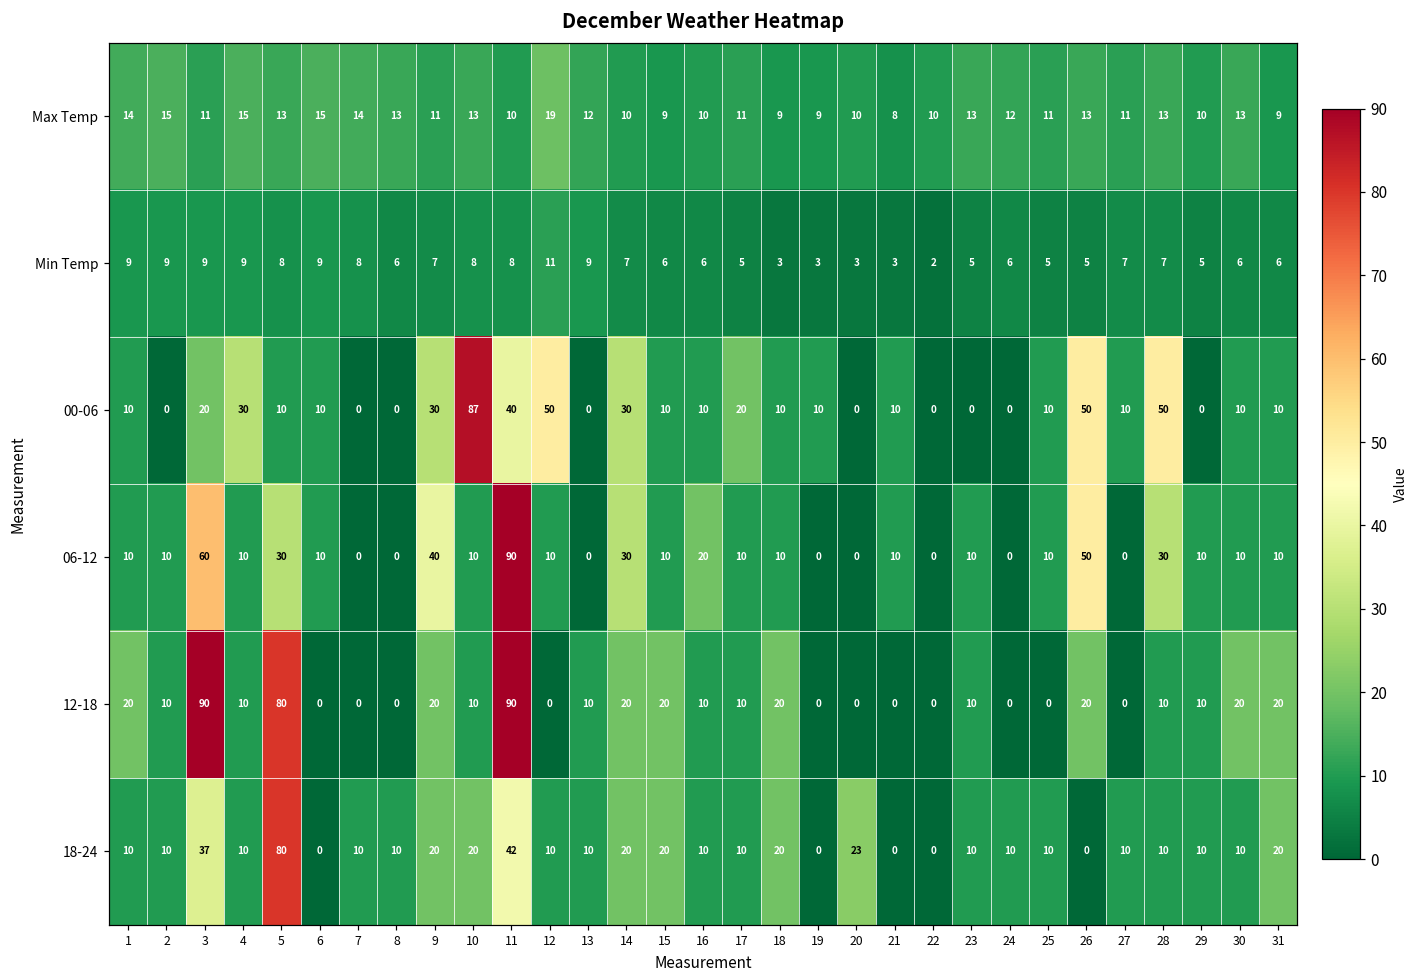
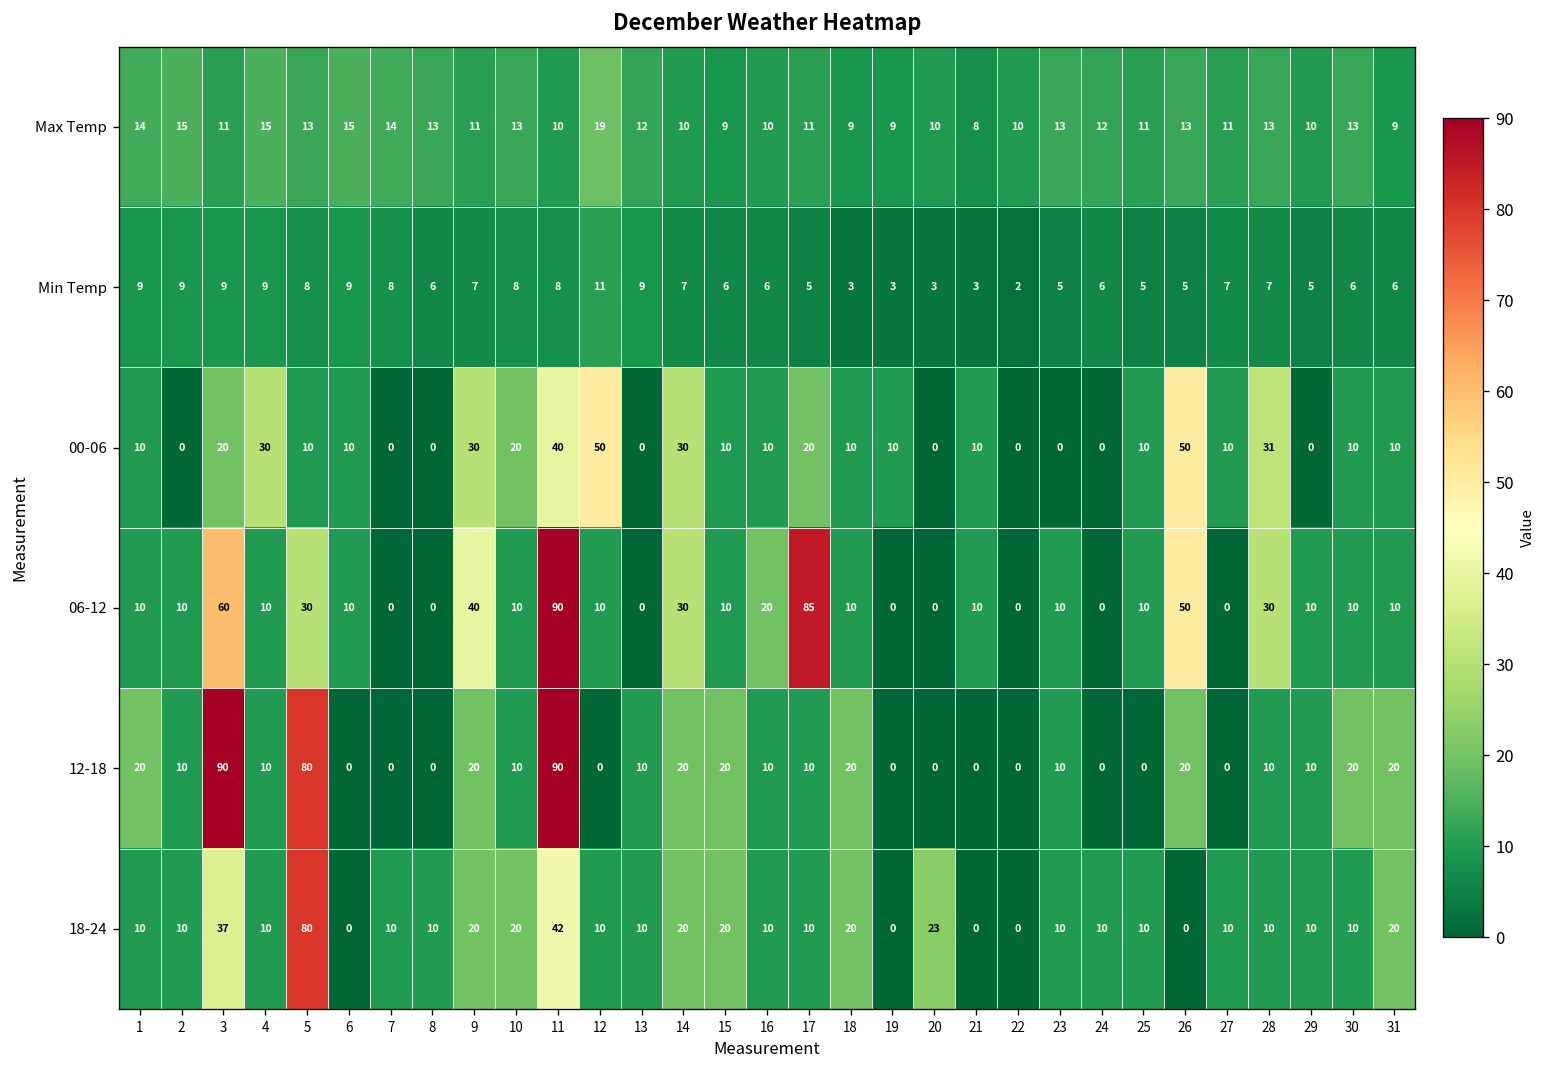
00-06, 10: 87 -> 20
00-06, 28: 50 -> 31
06-12, 17: 10 -> 85
